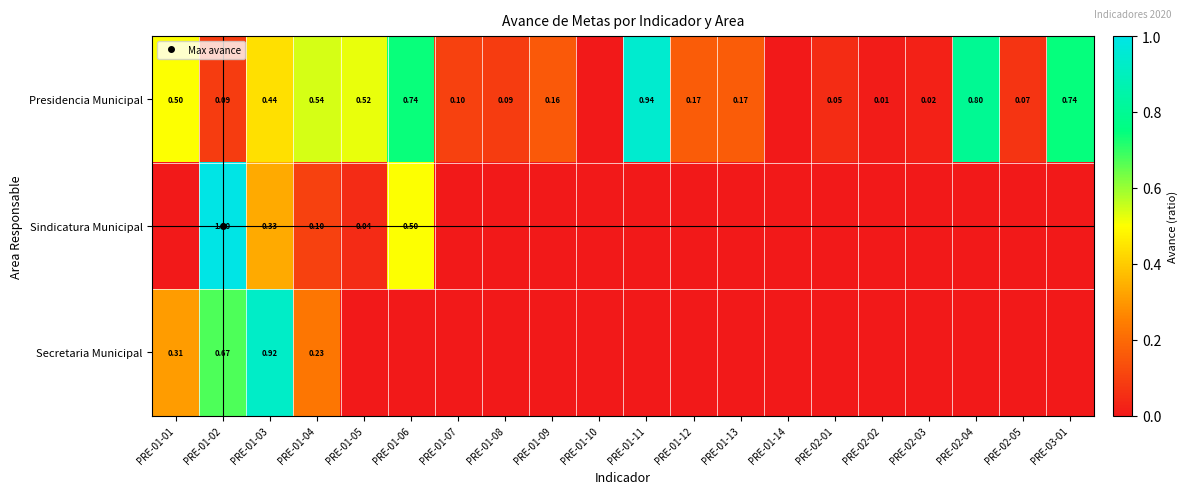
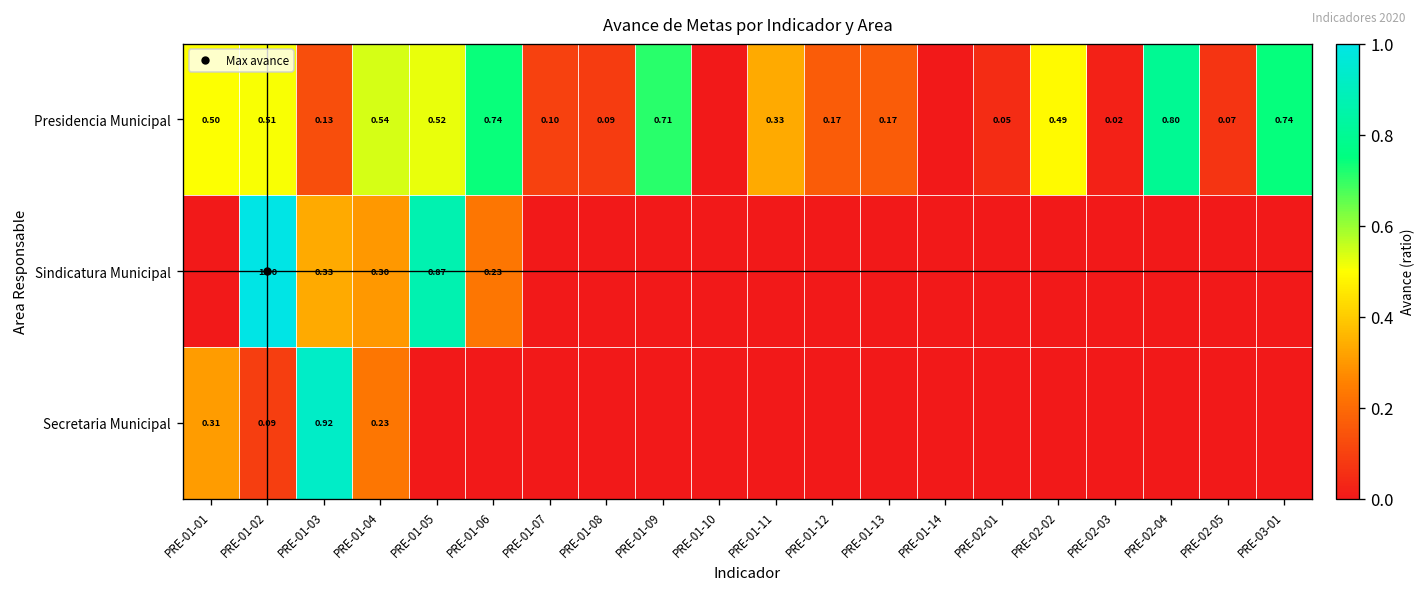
Presidencia Municipal, PRE-01-02: 0.09 -> 0.51
Presidencia Municipal, PRE-01-03: 0.44 -> 0.13
Presidencia Municipal, PRE-01-09: 0.16 -> 0.71
Presidencia Municipal, PRE-01-11: 0.94 -> 0.33
Presidencia Municipal, PRE-02-02: 0.01 -> 0.49
Sindicatura Municipal, PRE-01-04: 0.10 -> 0.30
Sindicatura Municipal, PRE-01-05: 0.04 -> 0.87
Sindicatura Municipal, PRE-01-06: 0.50 -> 0.23
Secretaria Municipal, PRE-01-02: 0.67 -> 0.09
